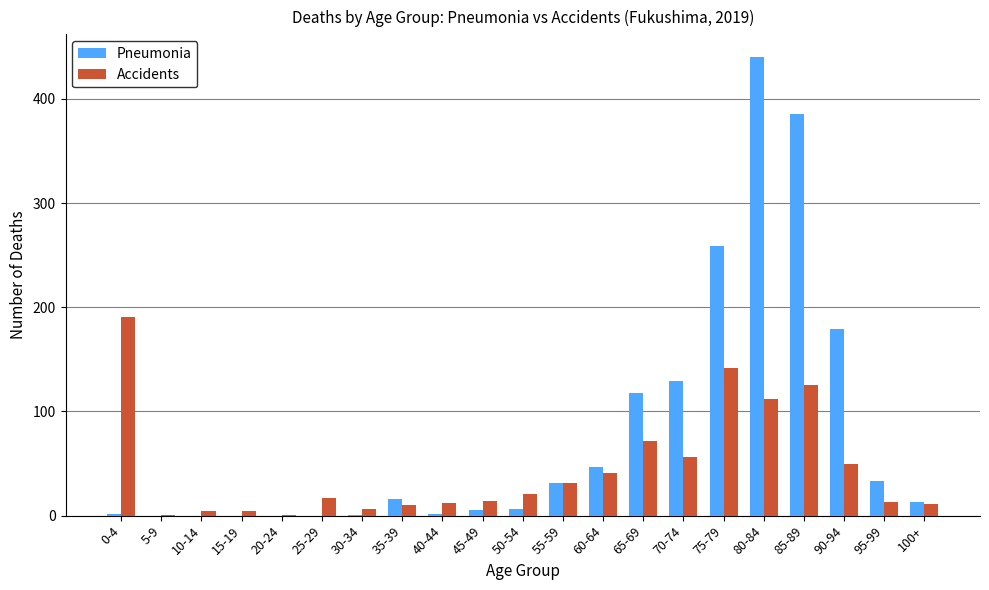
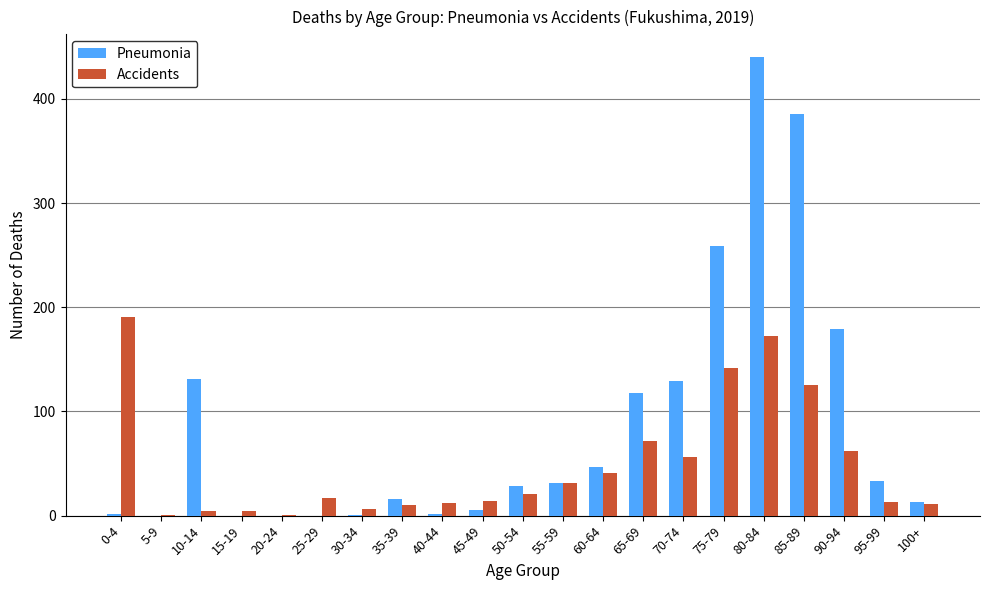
Pneumonia, 10-14: 0 -> 131
Pneumonia, 50-54: 6 -> 28
Accidents, 80-84: 112 -> 172
Accidents, 90-94: 50 -> 62
